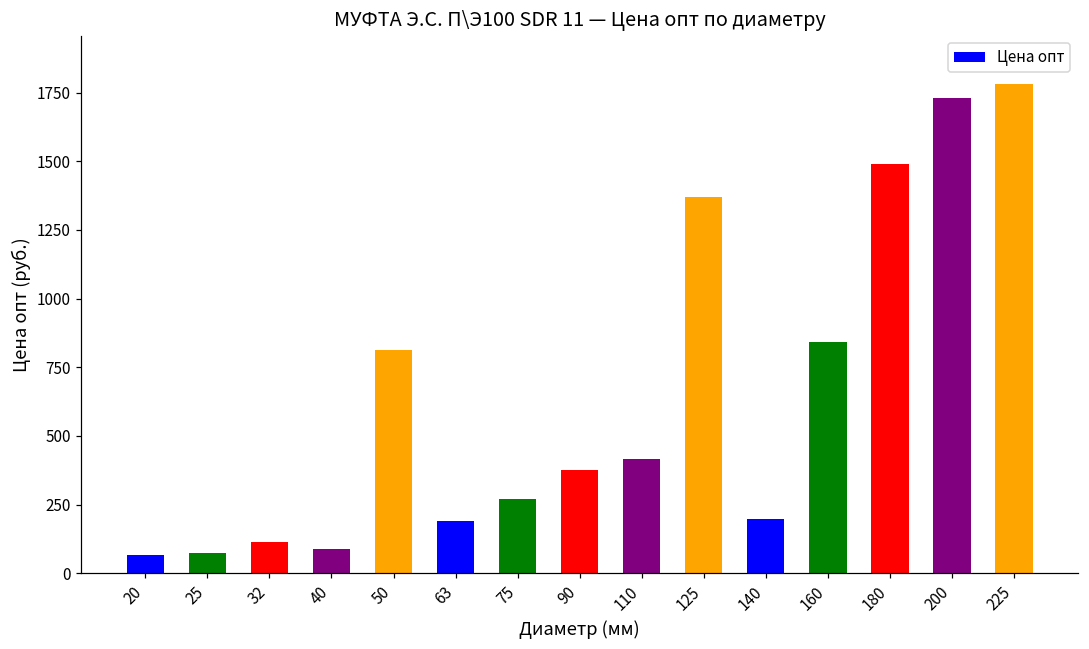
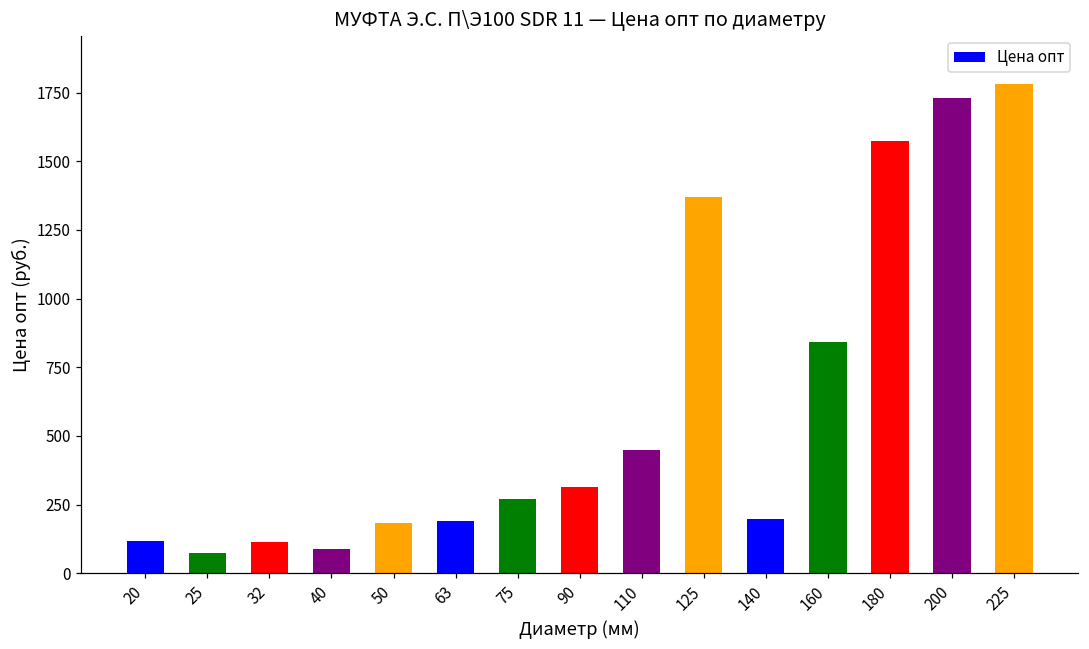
20: 70 -> 120
50: 810 -> 180
90: 380 -> 320
110: 410 -> 450
180: 1490 -> 1570
